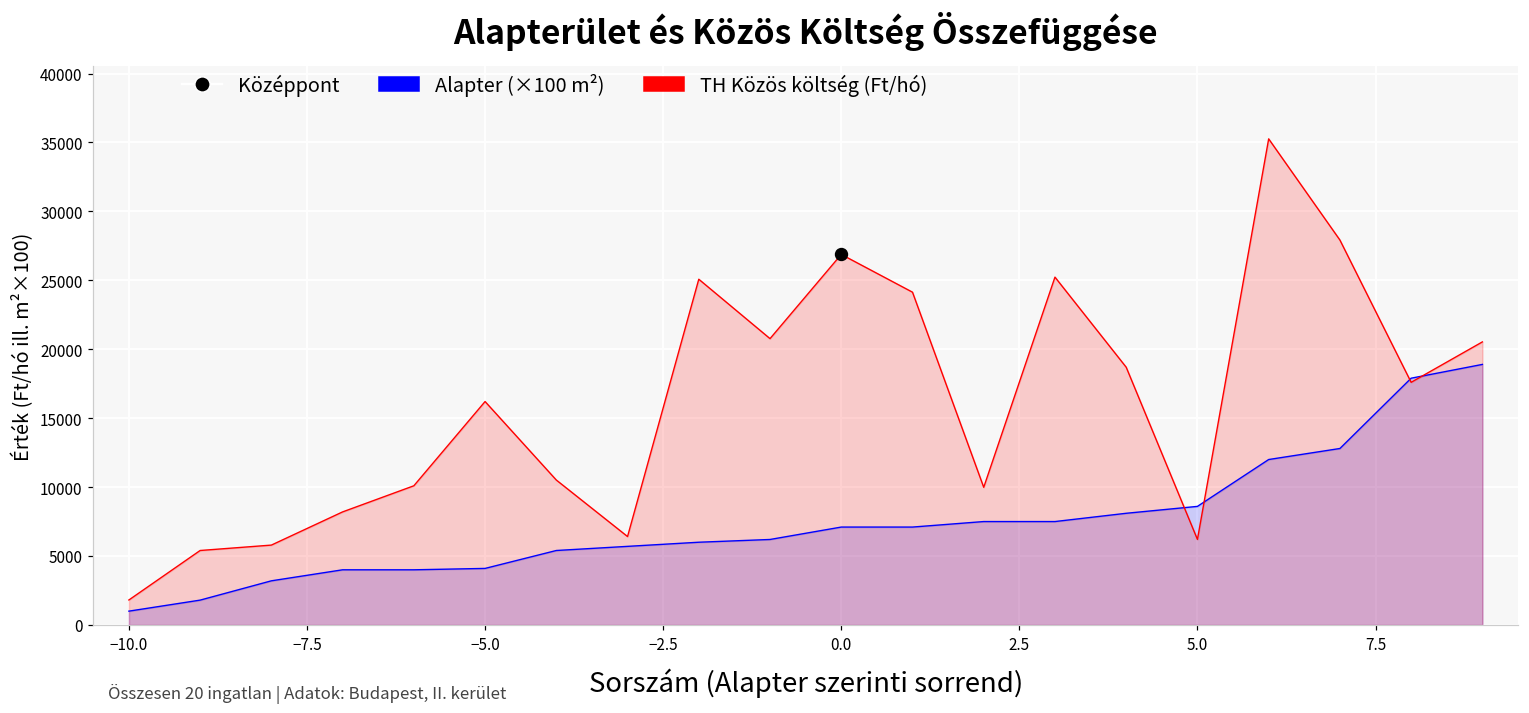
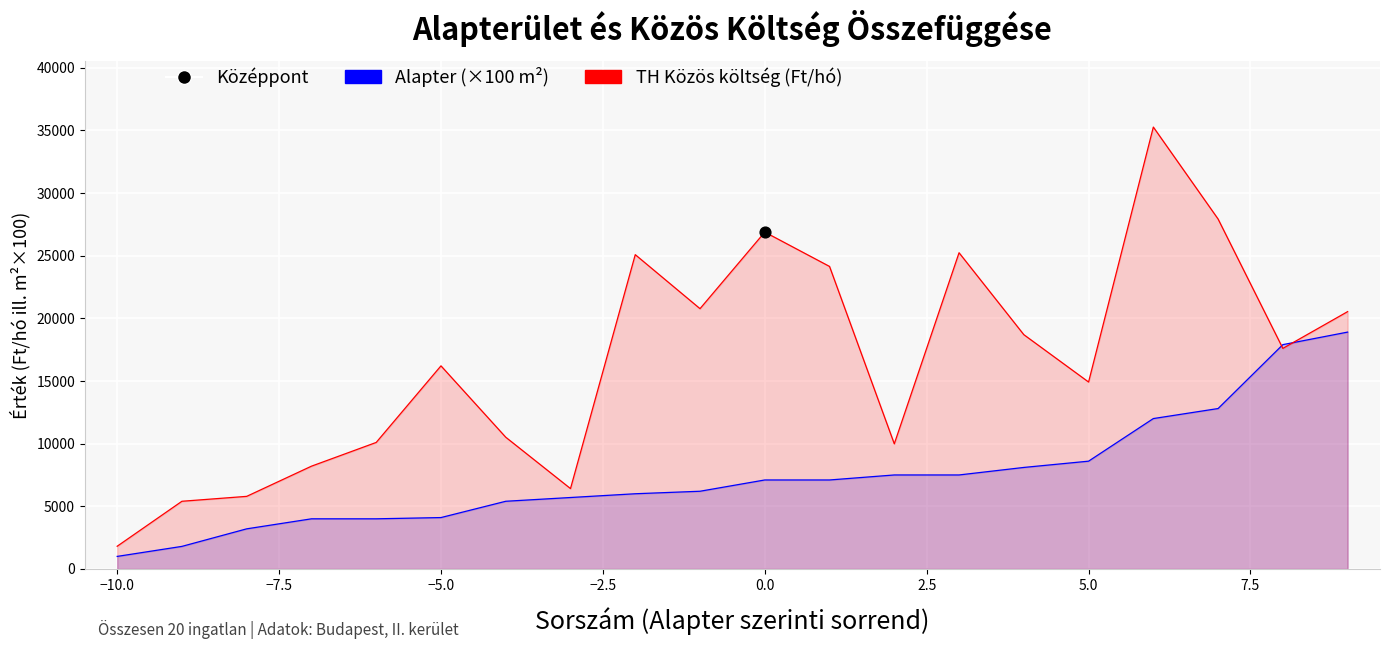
TH Közös költség (Ft/hó), 5.0: 6200 -> 14900
